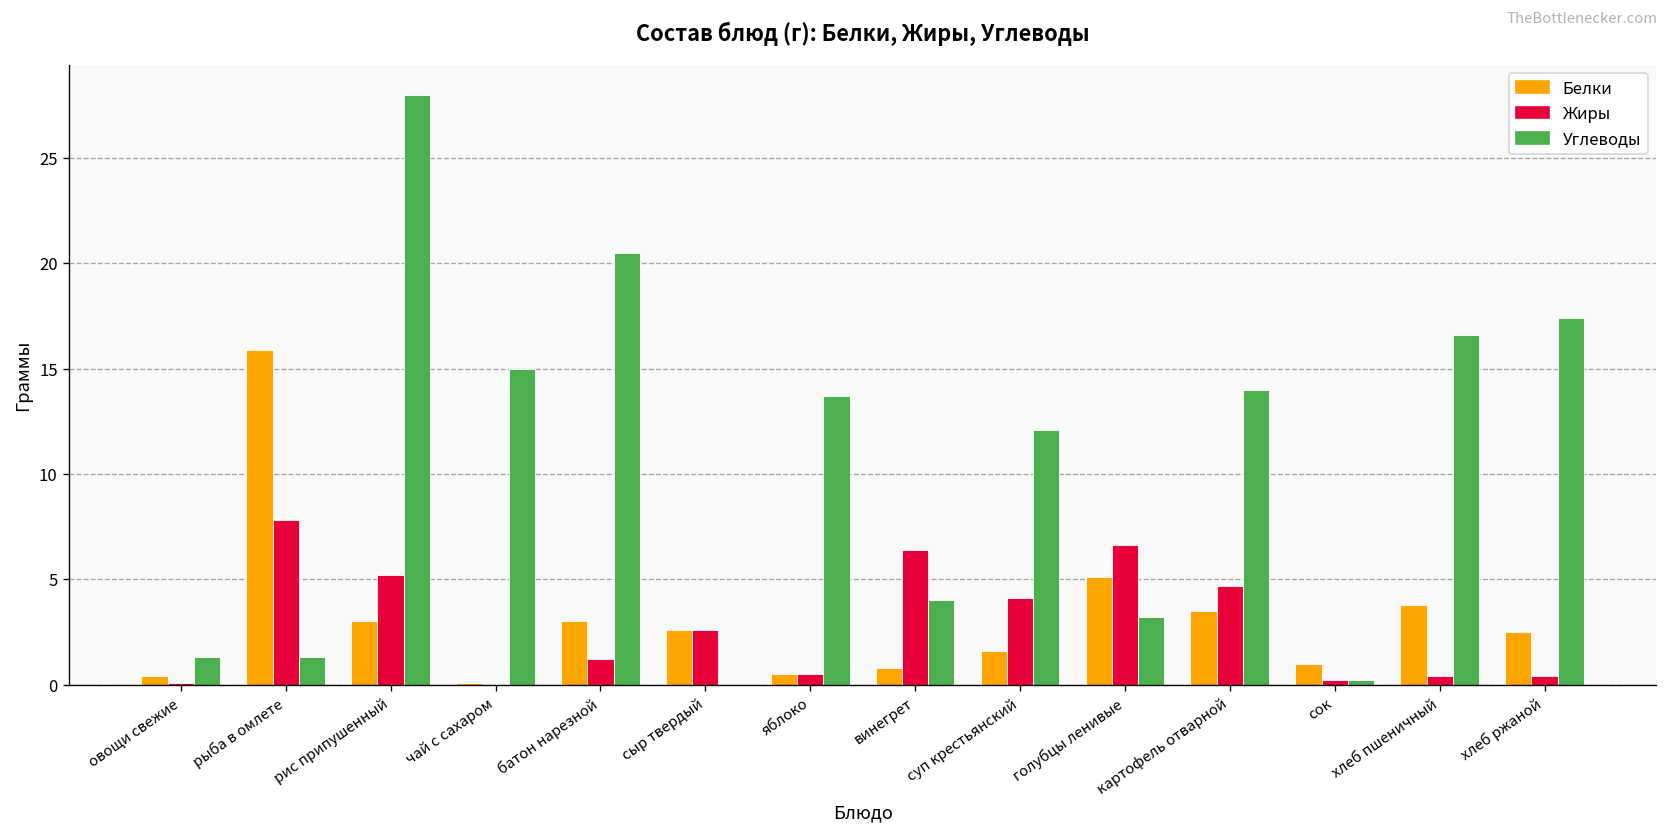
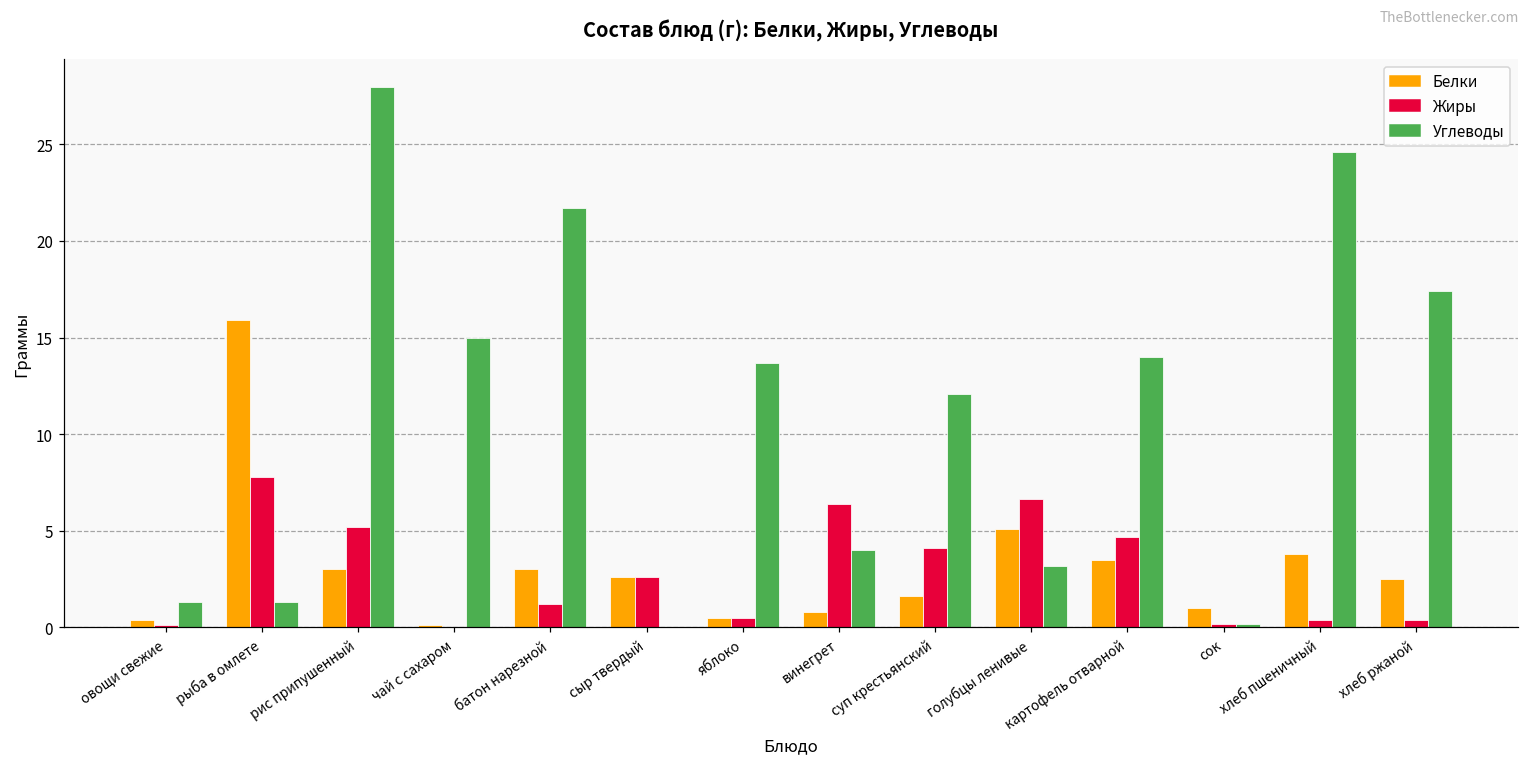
Углеводы, батон нарезной: 20.5 -> 21.7
Углеводы, хлеб пшеничный: 16.6 -> 24.6
